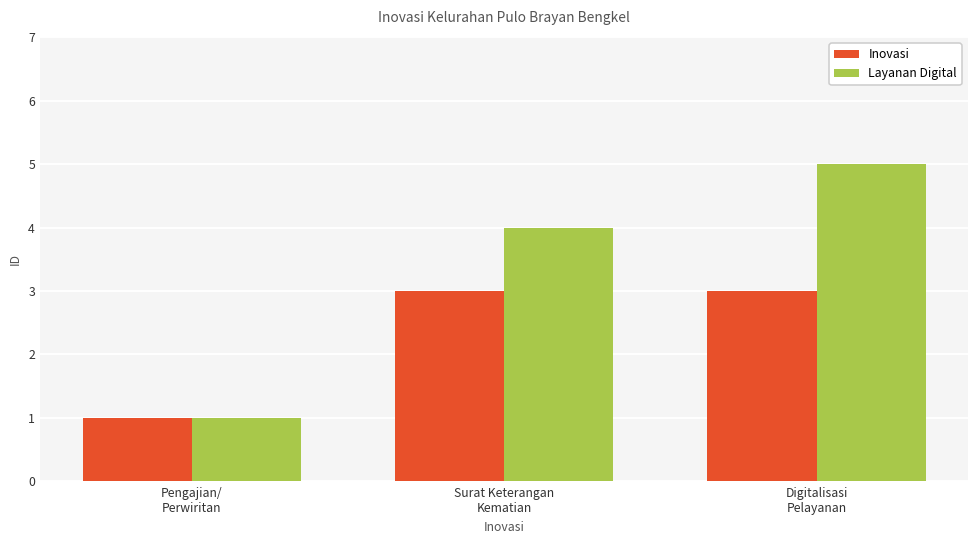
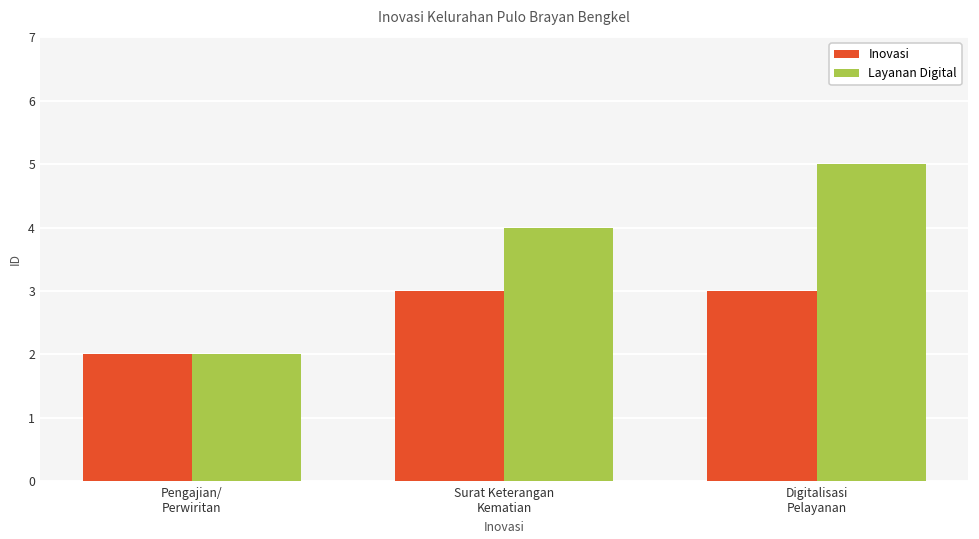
Inovasi, Pengajian/ Perwiritan: 1 -> 2
Layanan Digital, Pengajian/ Perwiritan: 1 -> 2
